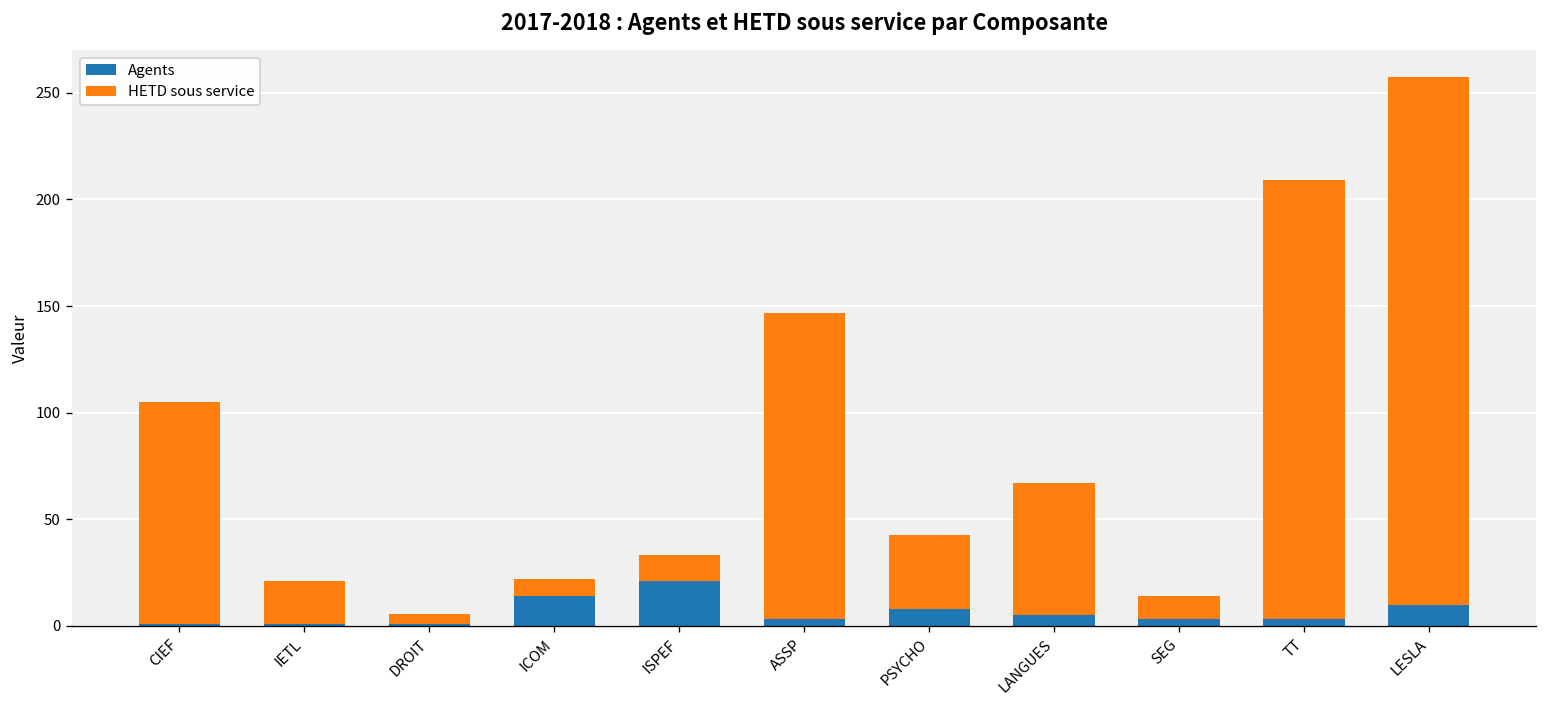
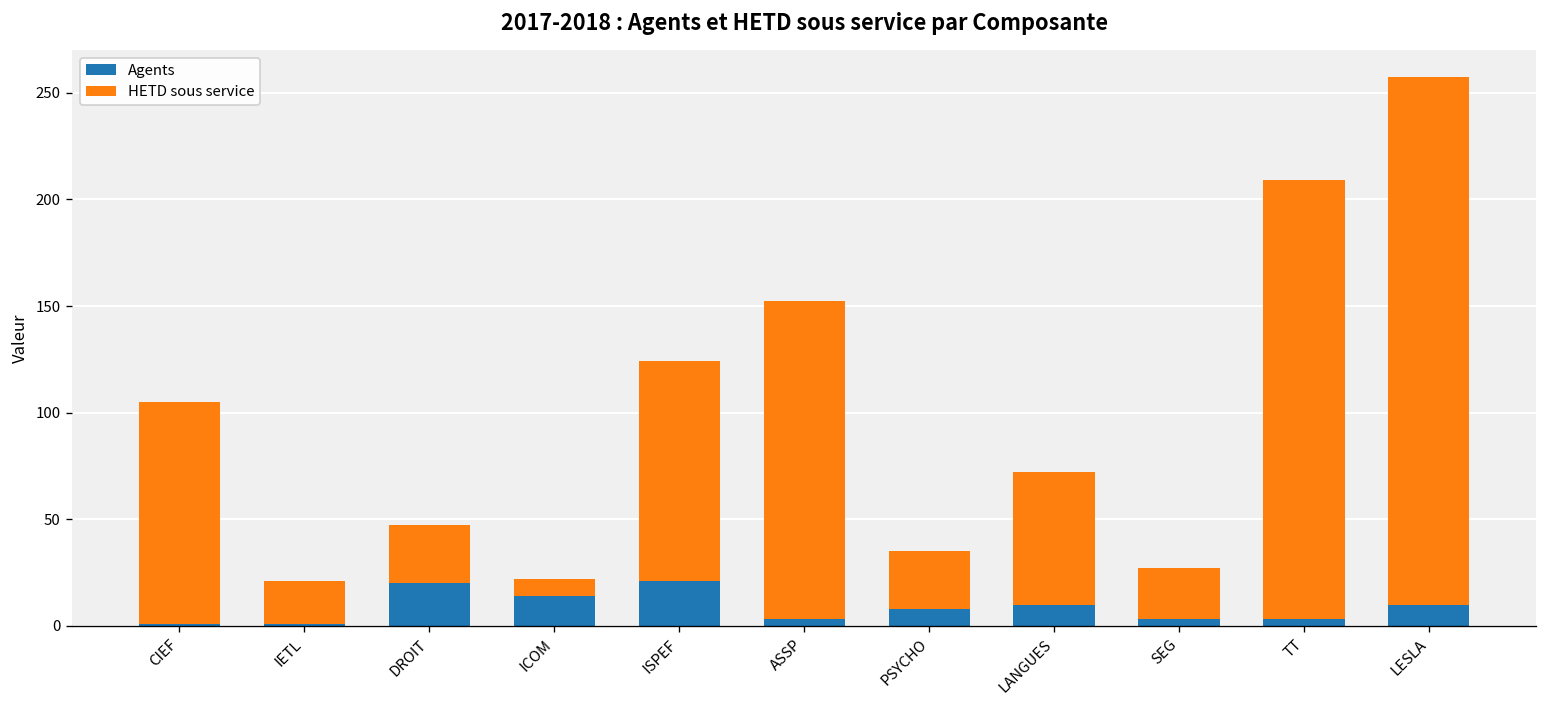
Agents, DROIT: 1 -> 20
HETD sous service, DROIT: 4 -> 27
HETD sous service, ISPEF: 12 -> 103
HETD sous service, ASSP: 144 -> 150
HETD sous service, PSYCHO: 35 -> 27
Agents, LANGUES: 5 -> 10
HETD sous service, SEG: 11 -> 24
